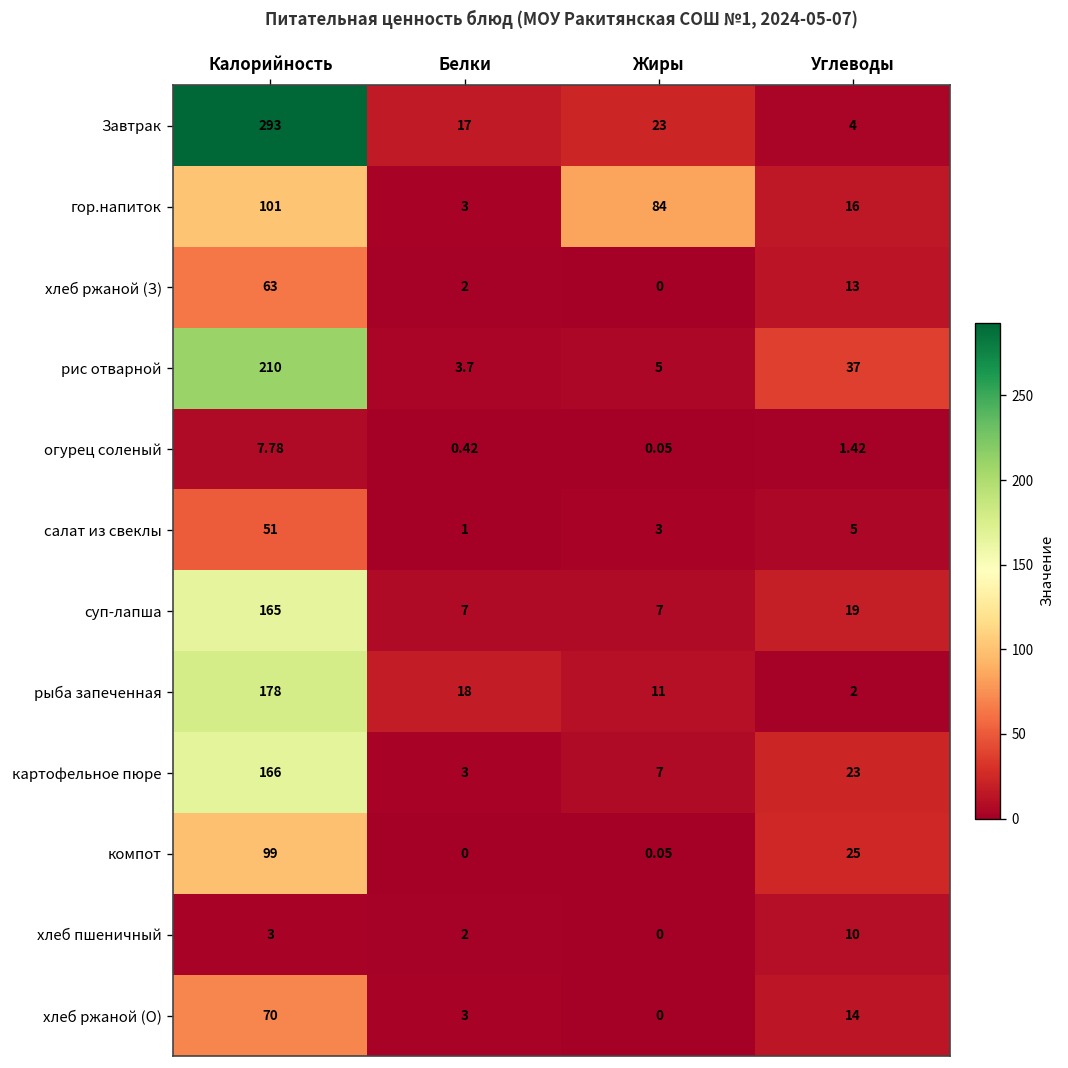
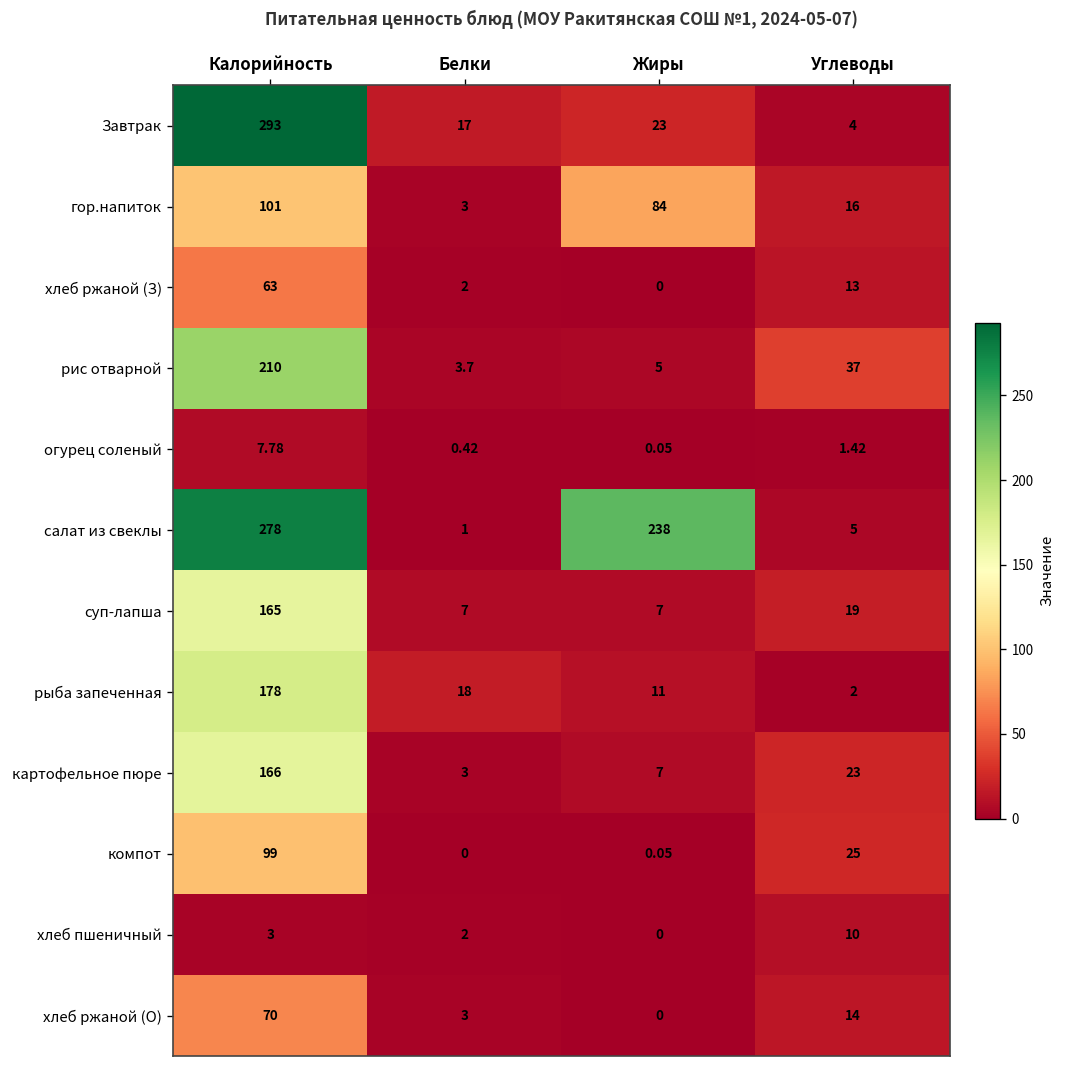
салат из свеклы, Калорийность: 51 -> 278
салат из свеклы, Жиры: 3 -> 238
